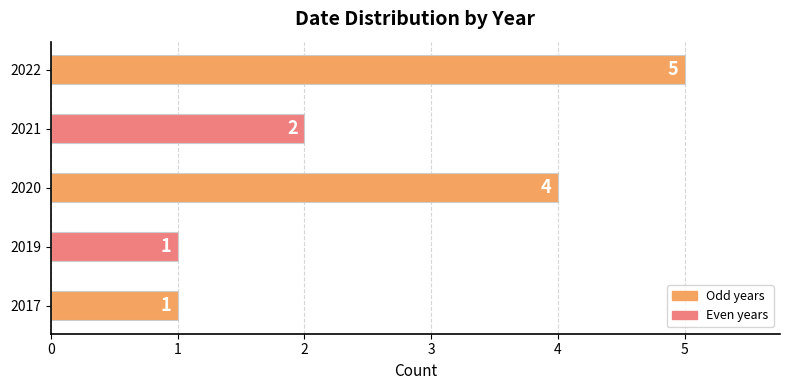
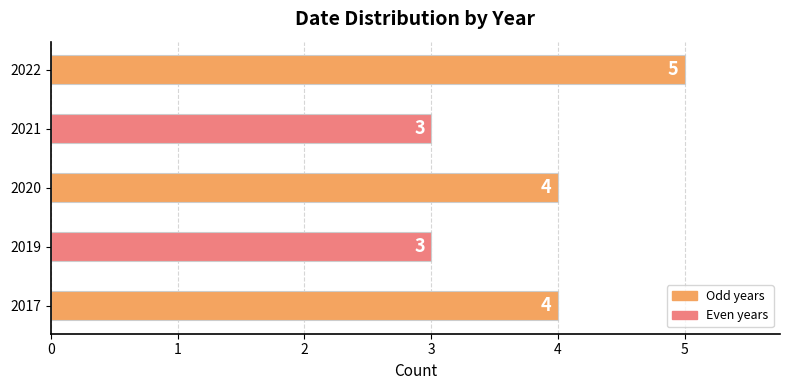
2021: 2 -> 3
2019: 1 -> 3
2017: 1 -> 4
